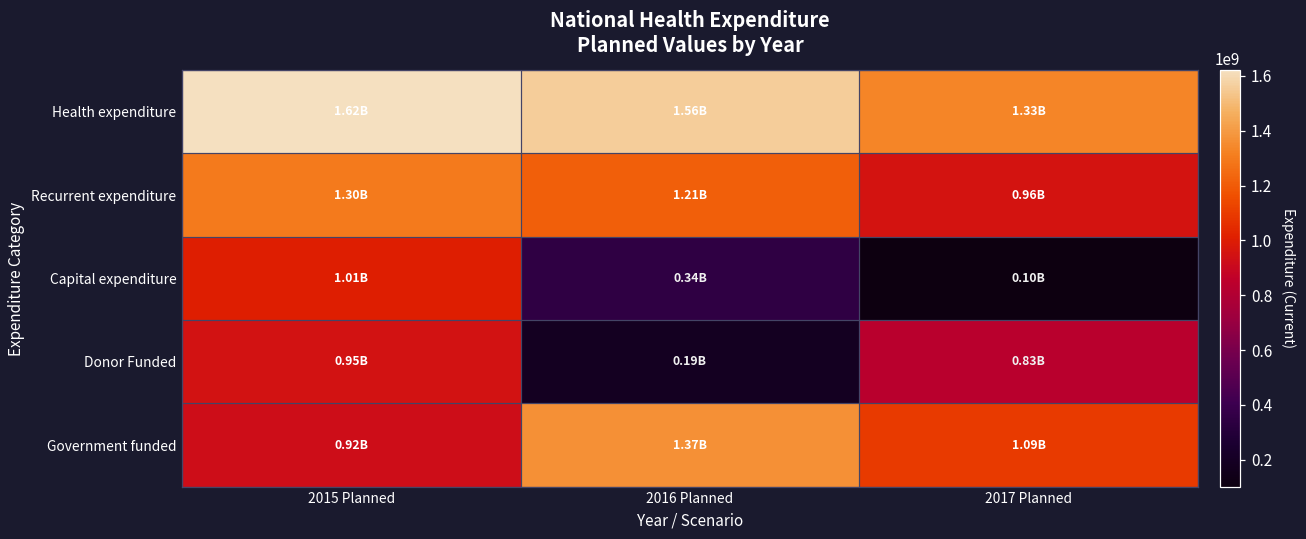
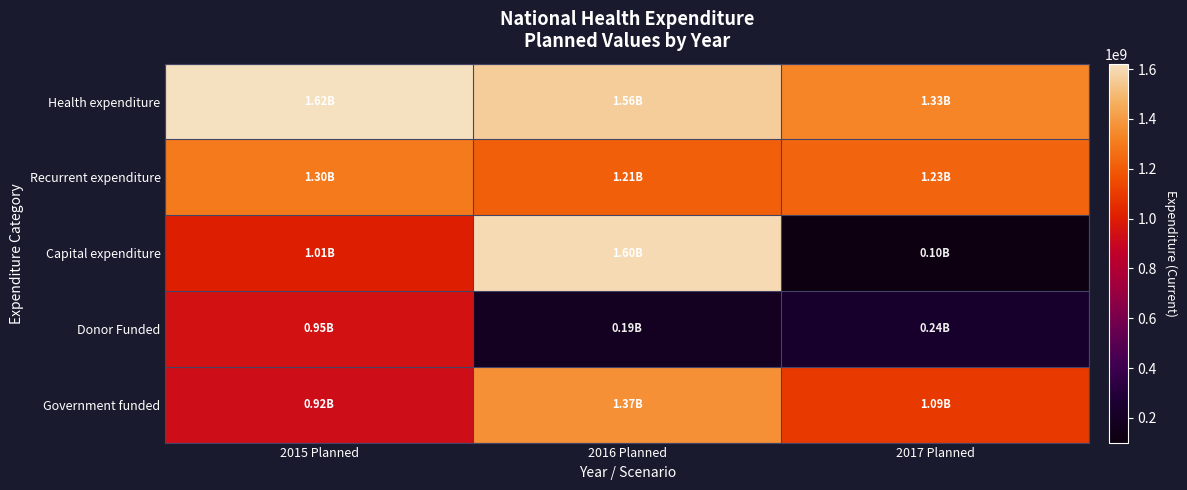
Recurrent expenditure, 2017 Planned: 0.96B -> 1.23B
Capital expenditure, 2016 Planned: 0.34B -> 1.60B
Donor Funded, 2017 Planned: 0.83B -> 0.24B
